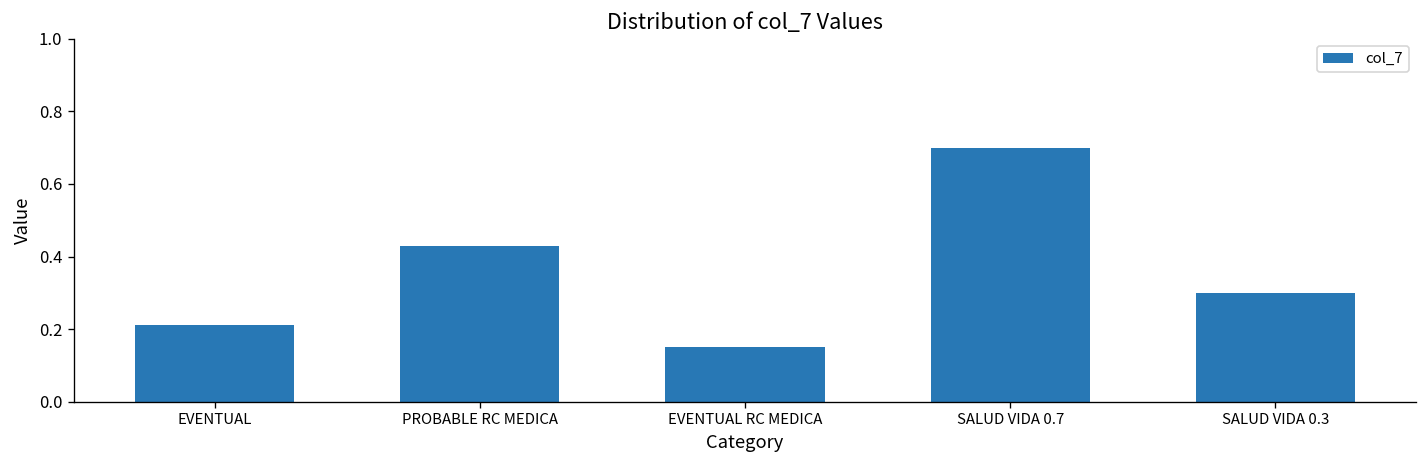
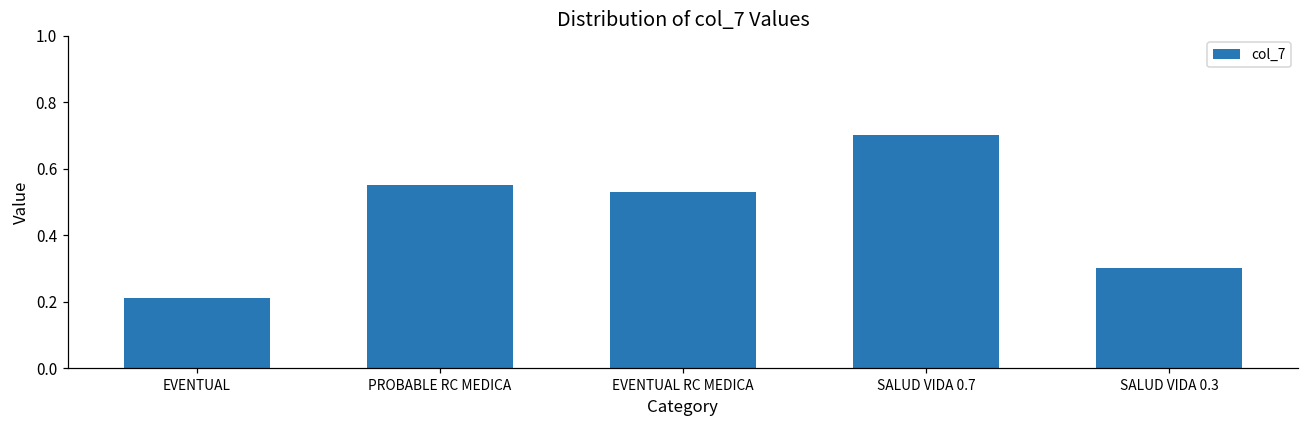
PROBABLE RC MEDICA: 0.43 -> 0.55
EVENTUAL RC MEDICA: 0.15 -> 0.53
